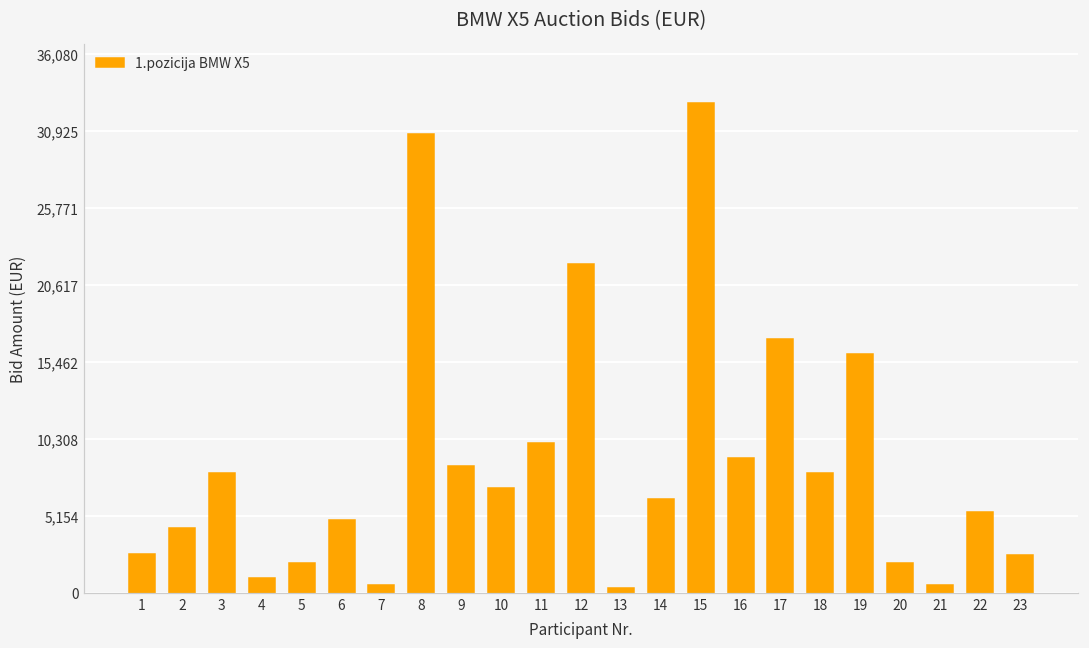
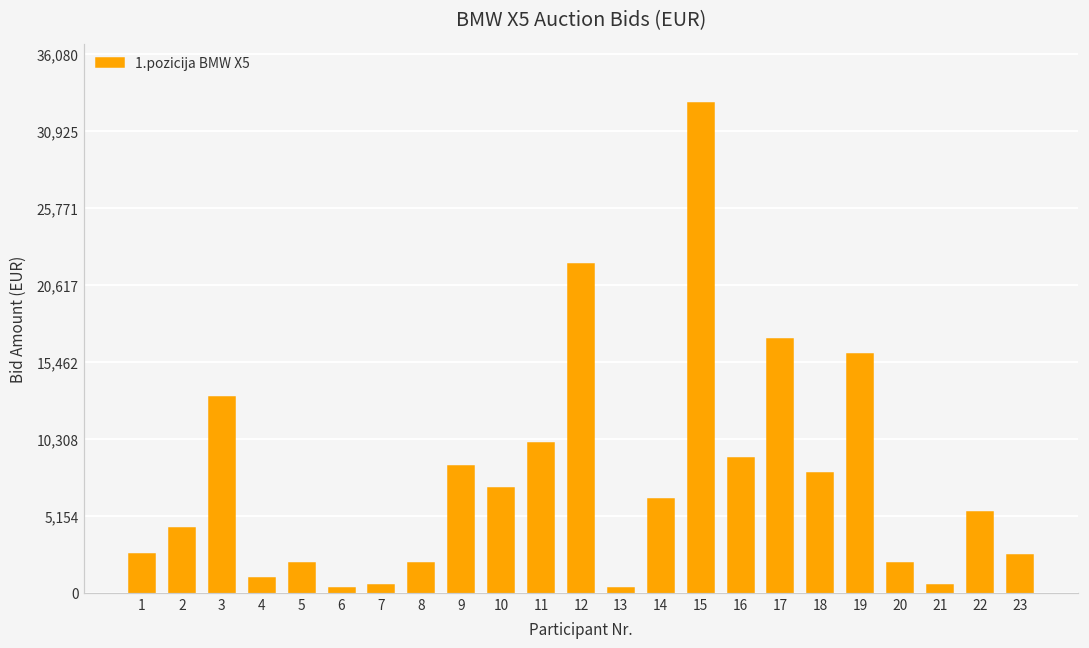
3: 8,000 -> 13,100
6: 4,900 -> 300
8: 30,700 -> 2,000
